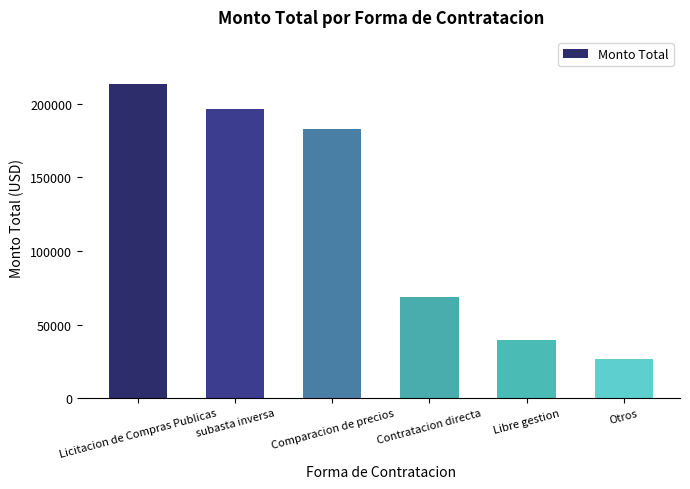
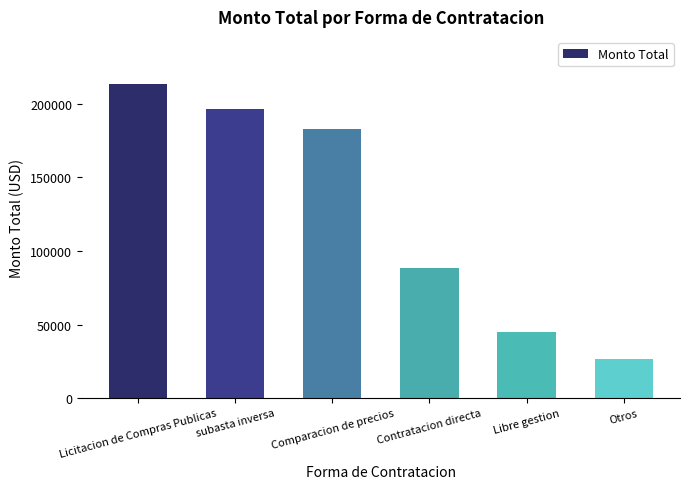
Contratacion directa: 69000 -> 88000
Libre gestion: 39000 -> 45000
